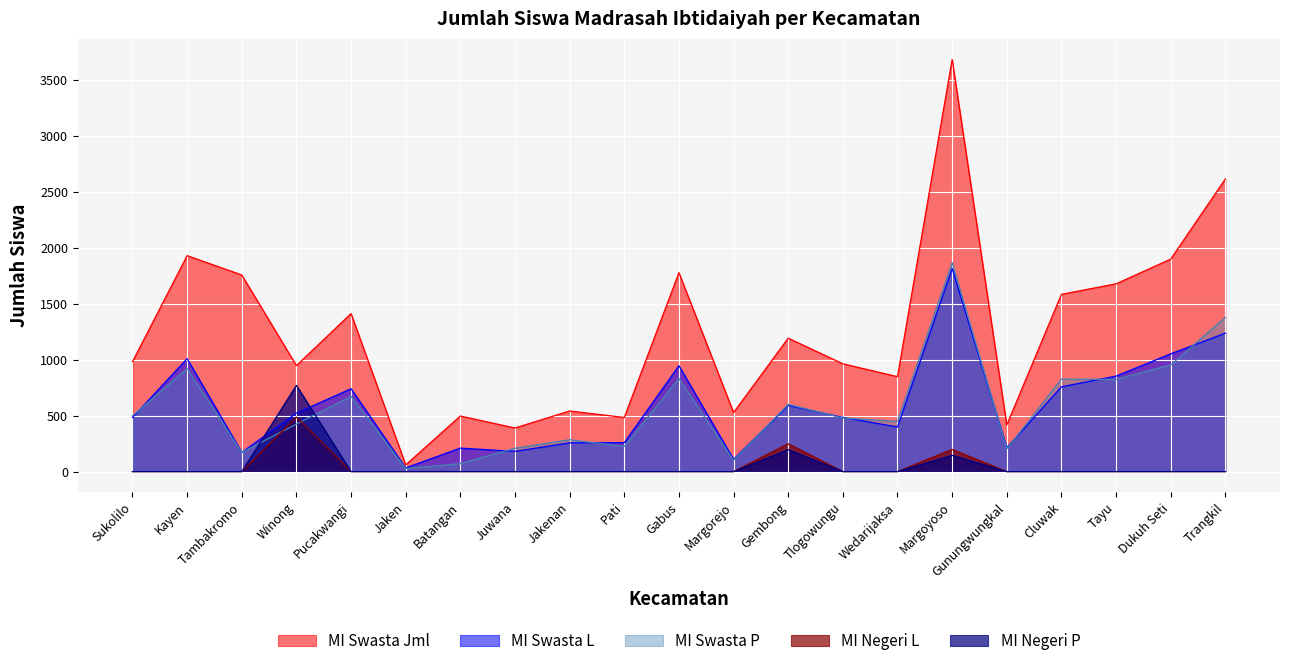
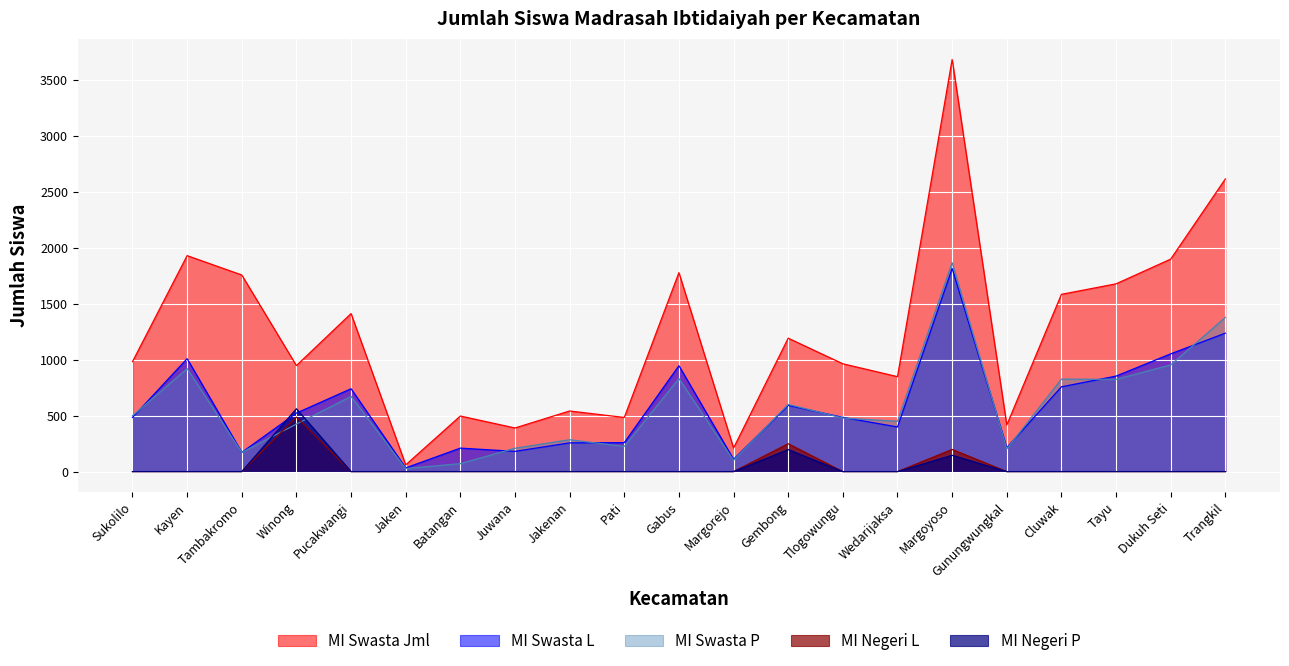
MI Negeri P, Winong: 770 -> 560
MI Swasta Jml, Margorejo: 530 -> 210
